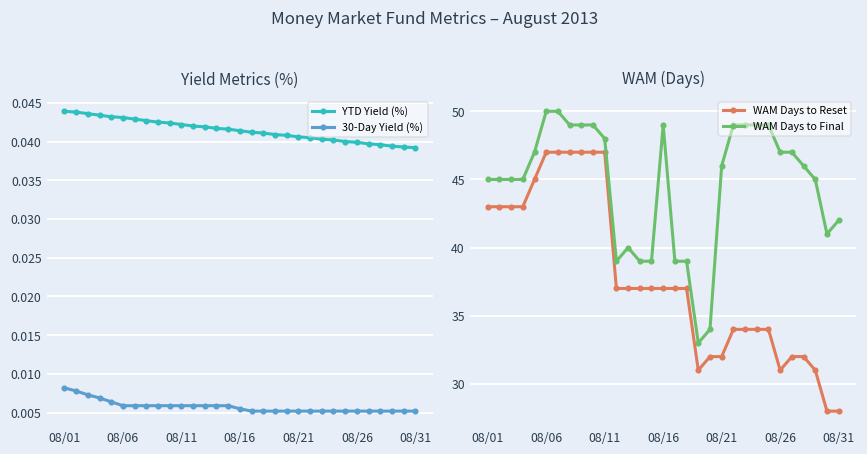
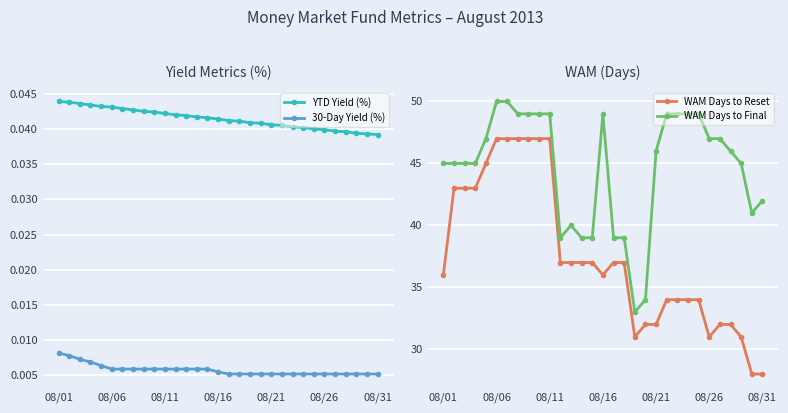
WAM (Days), WAM Days to Reset, 08/01: 43 -> 36
WAM (Days), WAM Days to Final, 08/11: 48 -> 49
WAM (Days), WAM Days to Reset, 08/16: 37 -> 36
